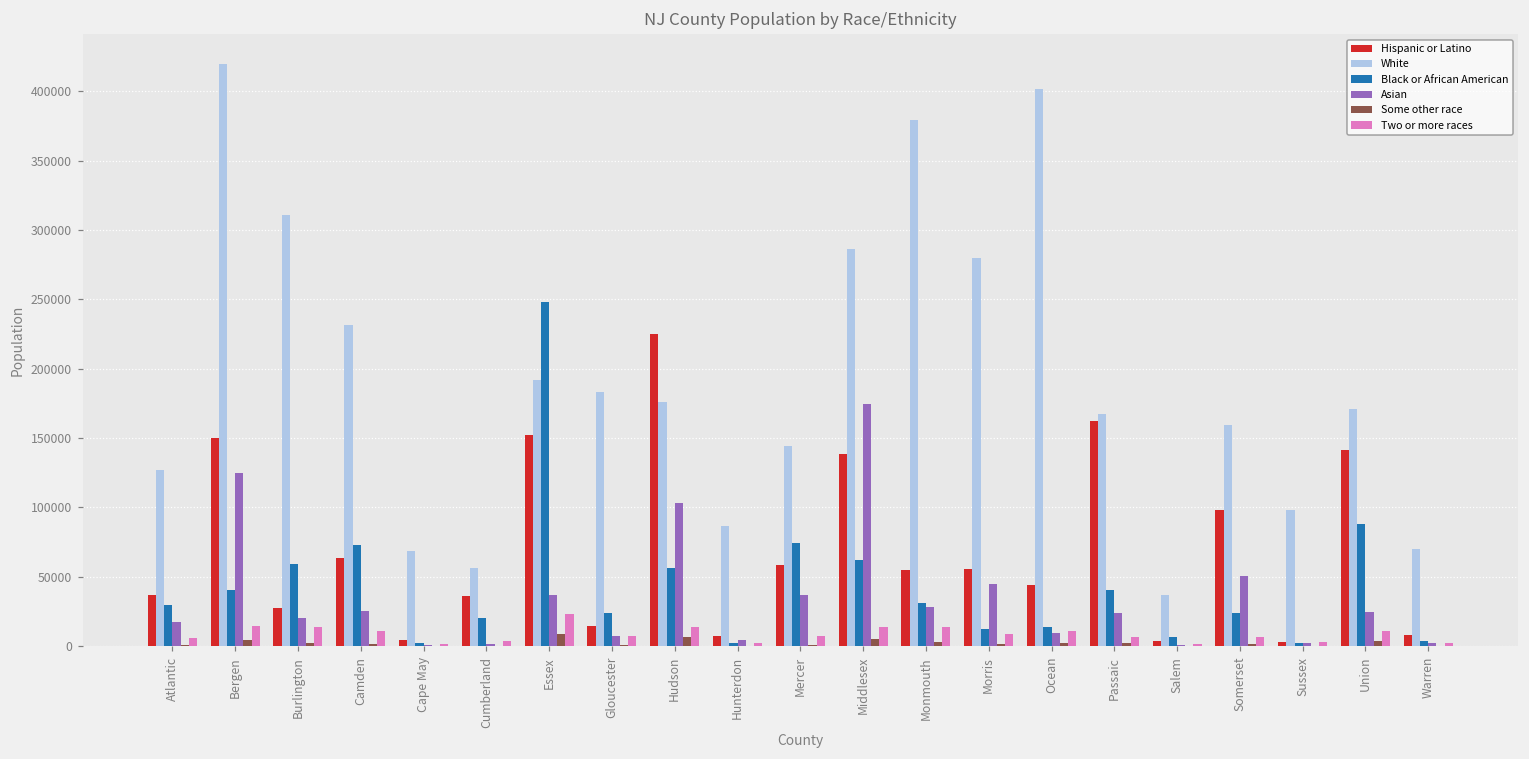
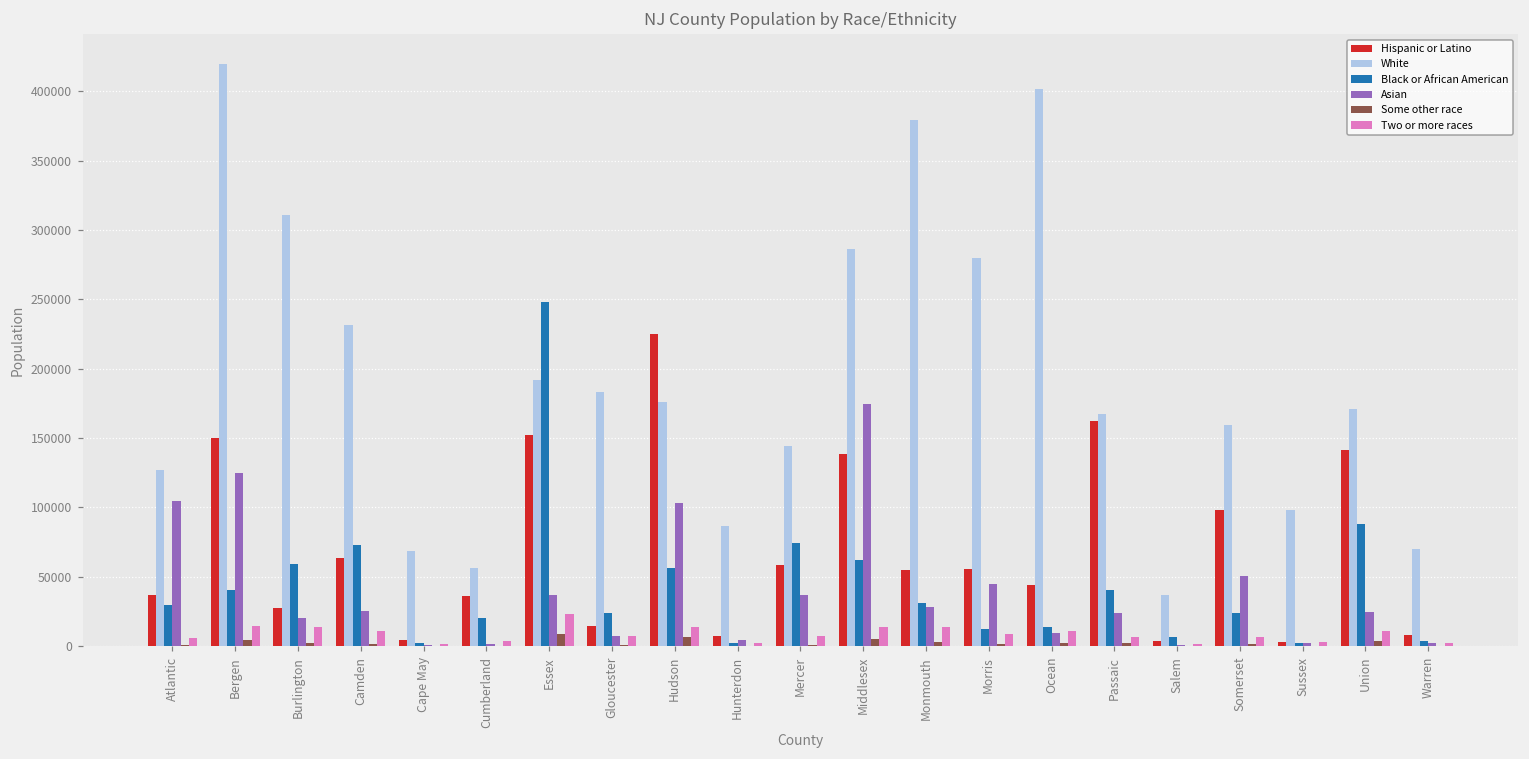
Asian, Atlantic: 17000 -> 105000
